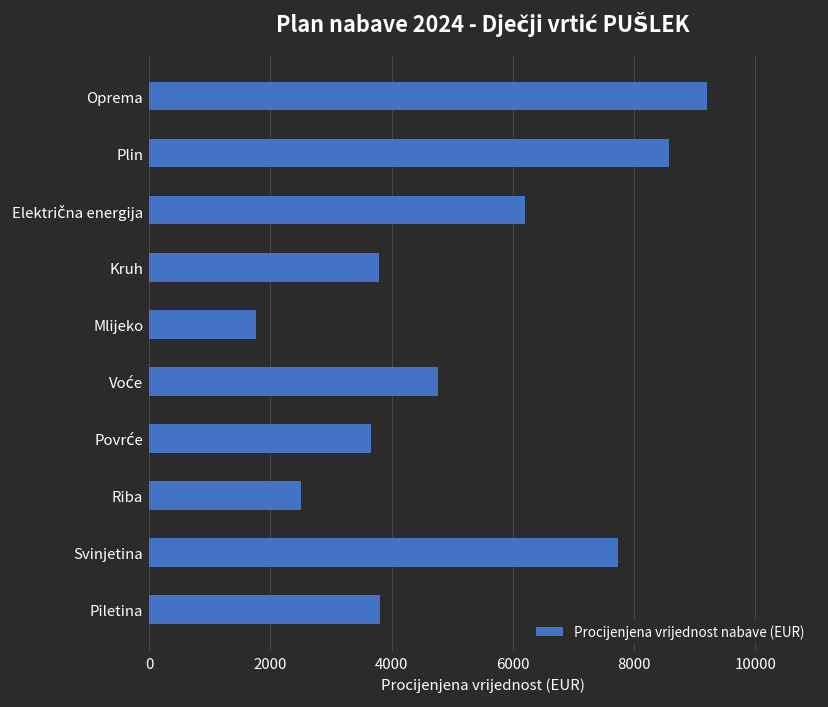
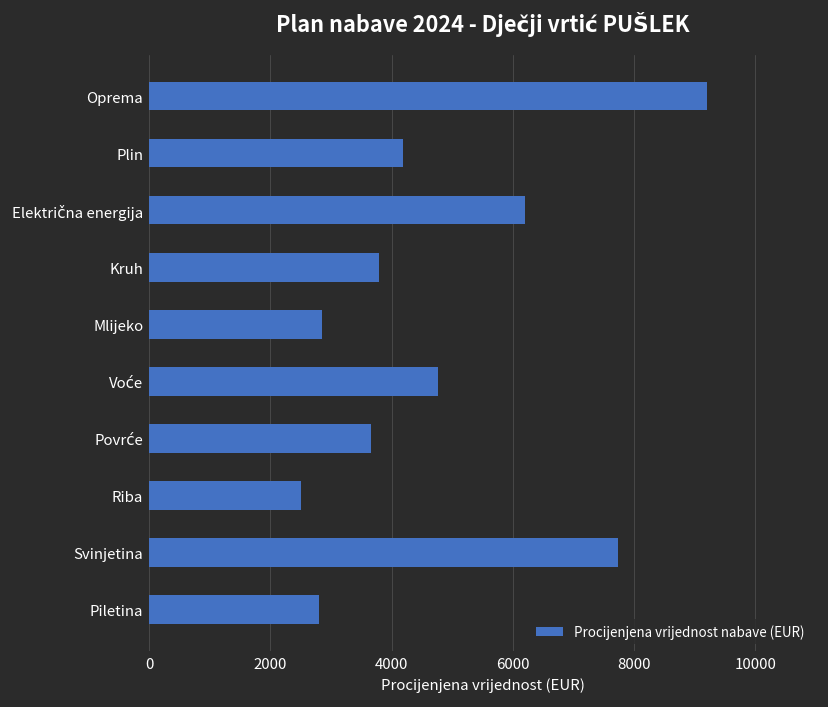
Plin: 8600 -> 4200
Mlijeko: 1800 -> 2900
Piletina: 3800 -> 2800
